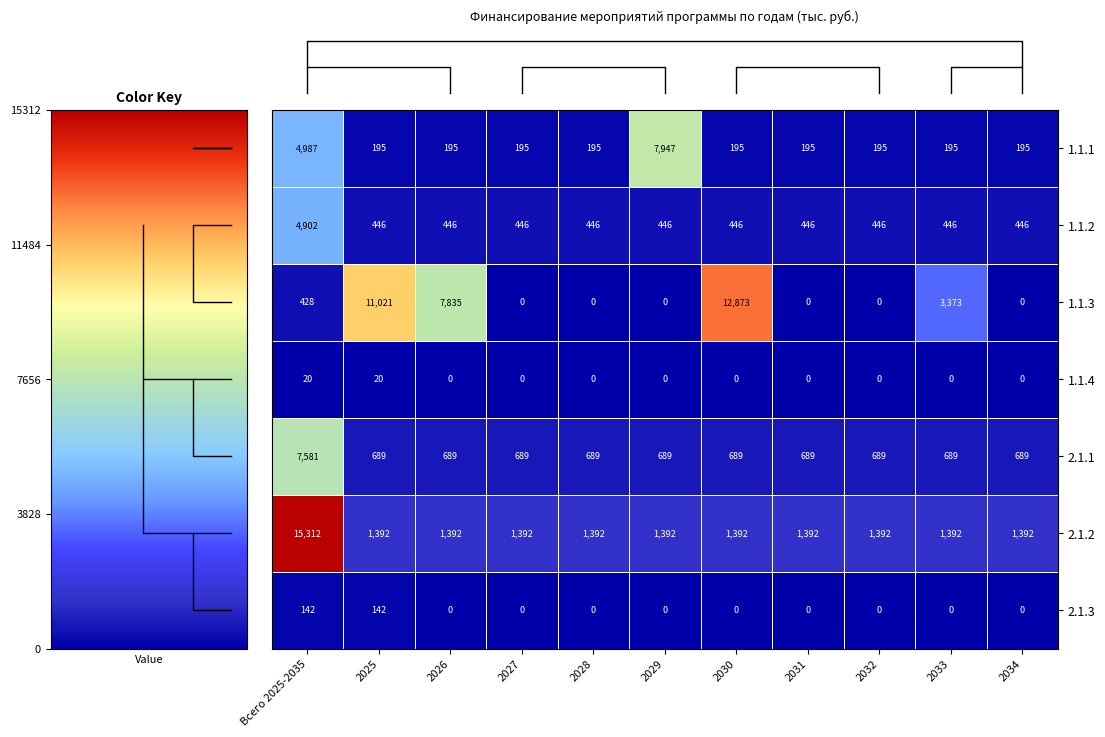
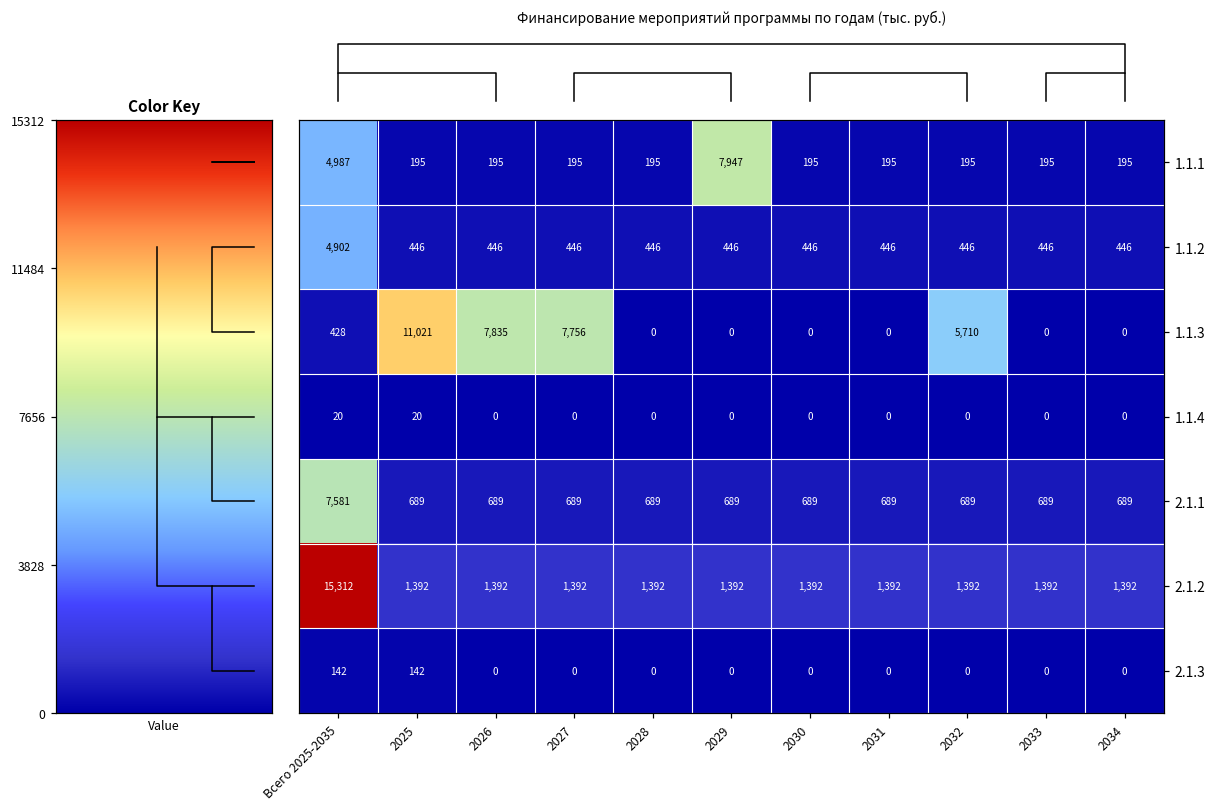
1.1.3, 2027: 0 -> 7,756
1.1.3, 2030: 12,873 -> 0
1.1.3, 2032: 0 -> 5,710
1.1.3, 2033: 3,373 -> 0
